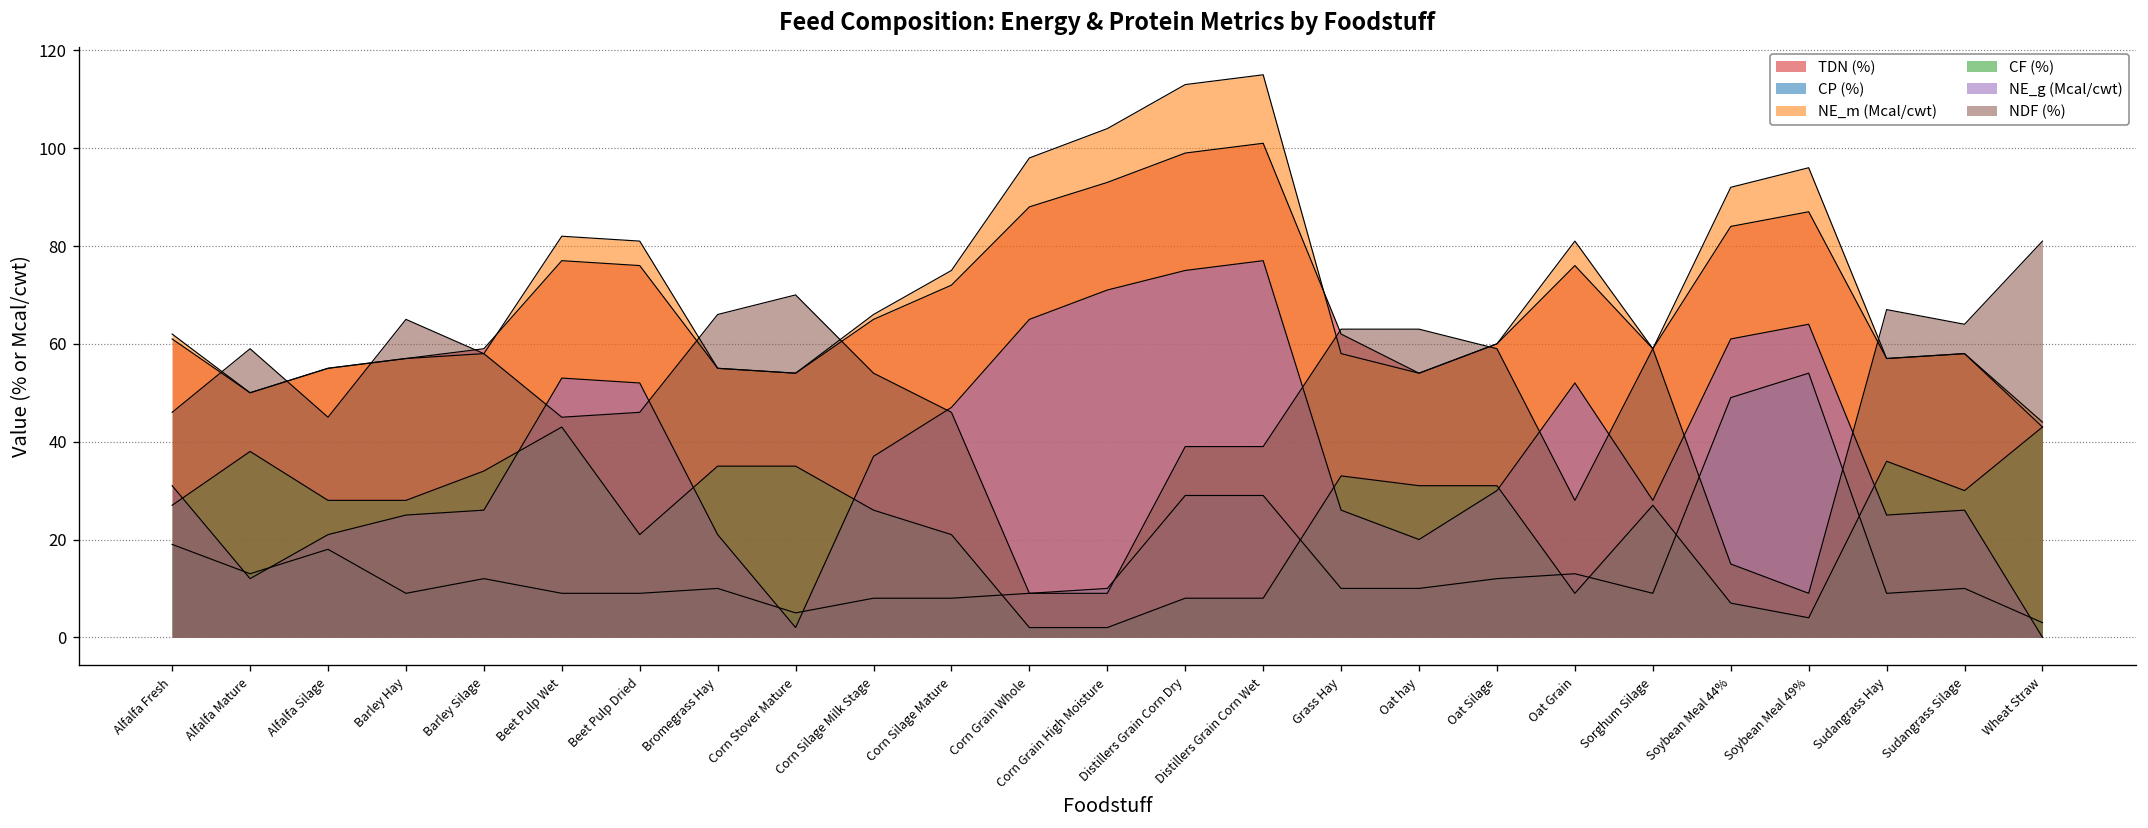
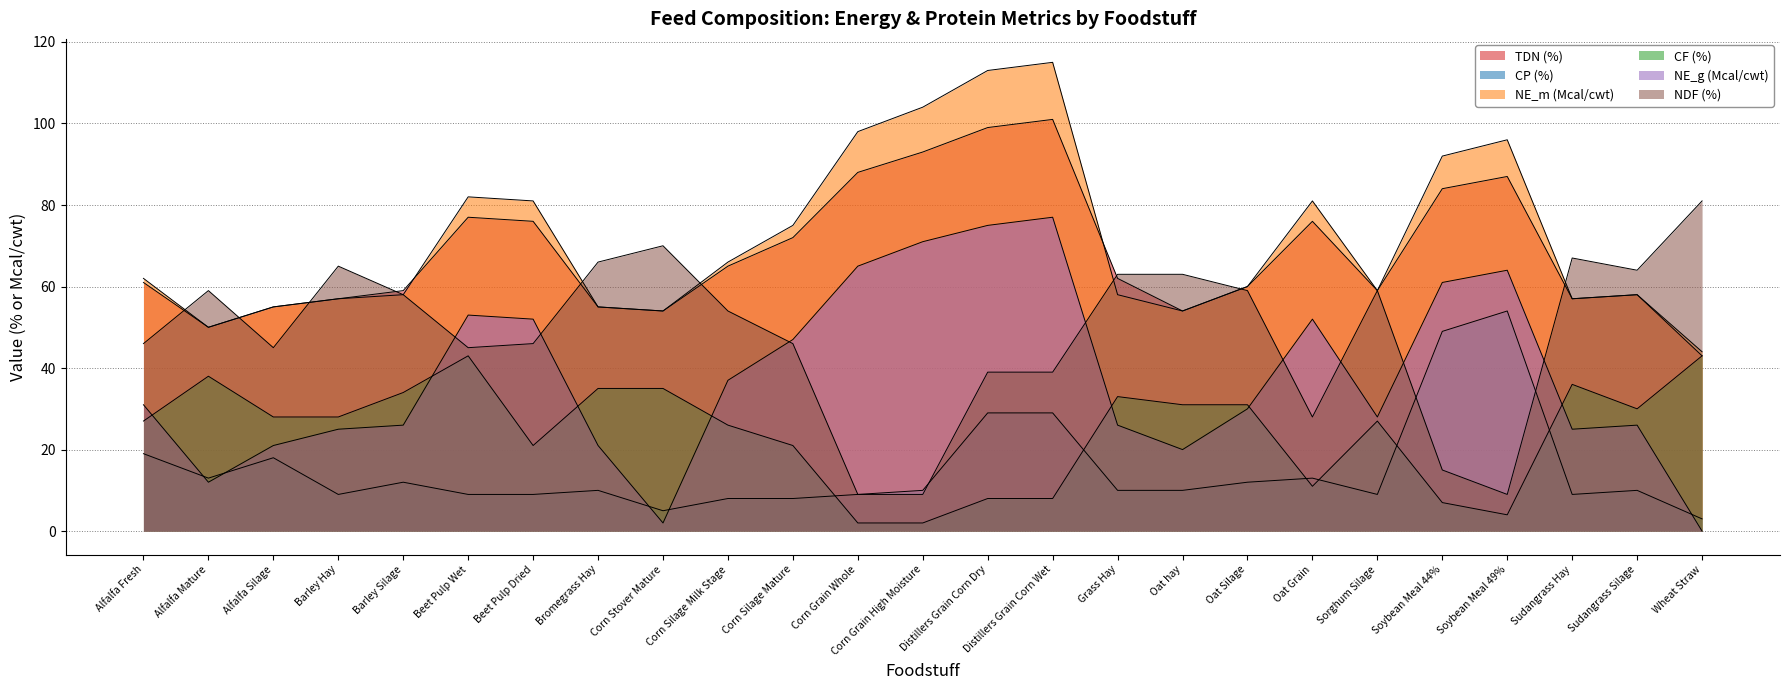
CF (%), Oat Grain: 9 -> 11
